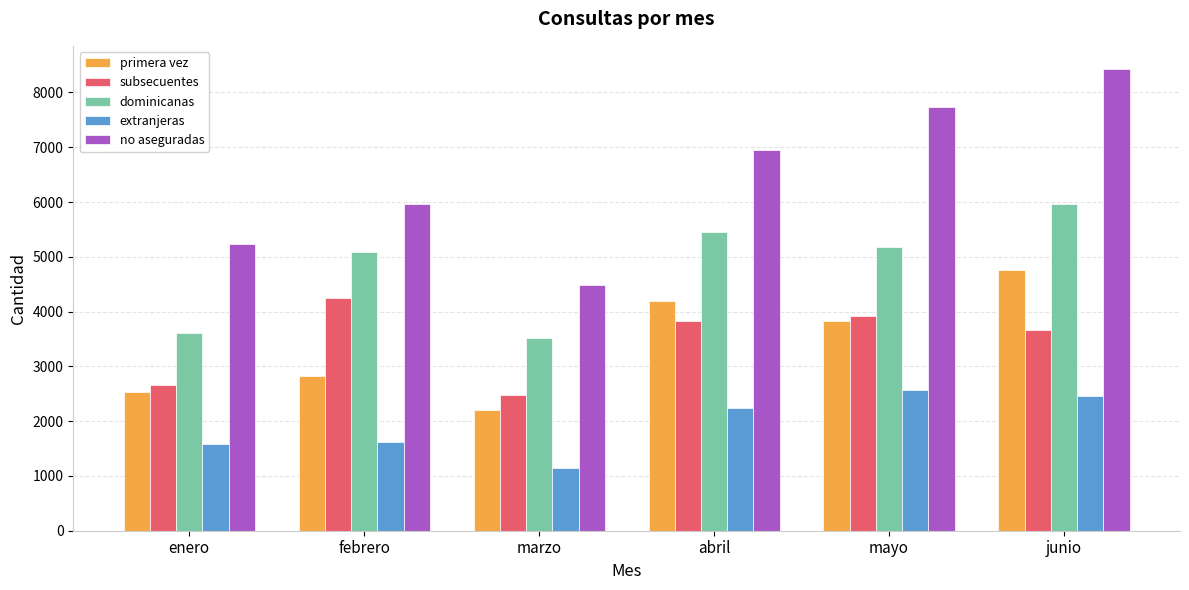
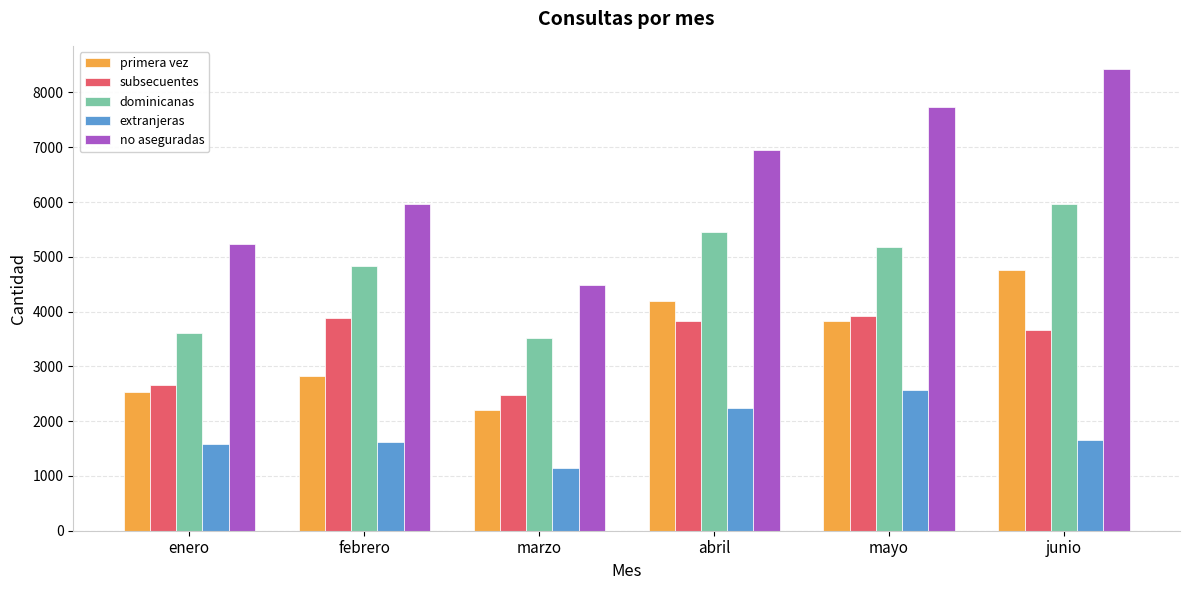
subsecuentes, febrero: 4200 -> 3900
dominicanas, febrero: 5100 -> 4800
extranjeras, junio: 2500 -> 1700
